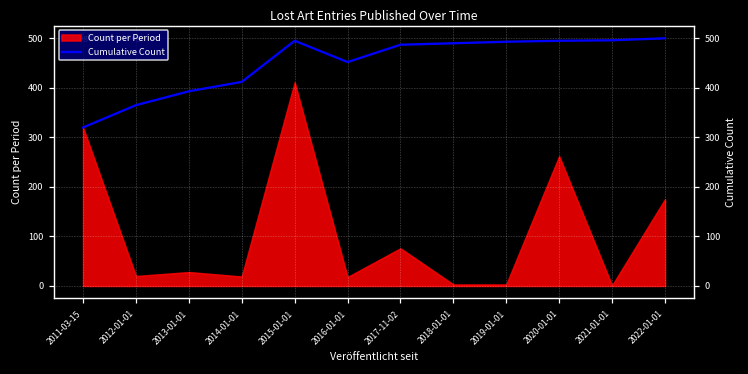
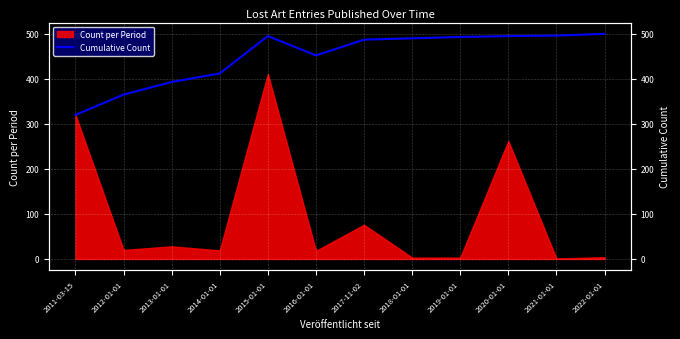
Count per Period, 2022-01-01: 180 -> 0
